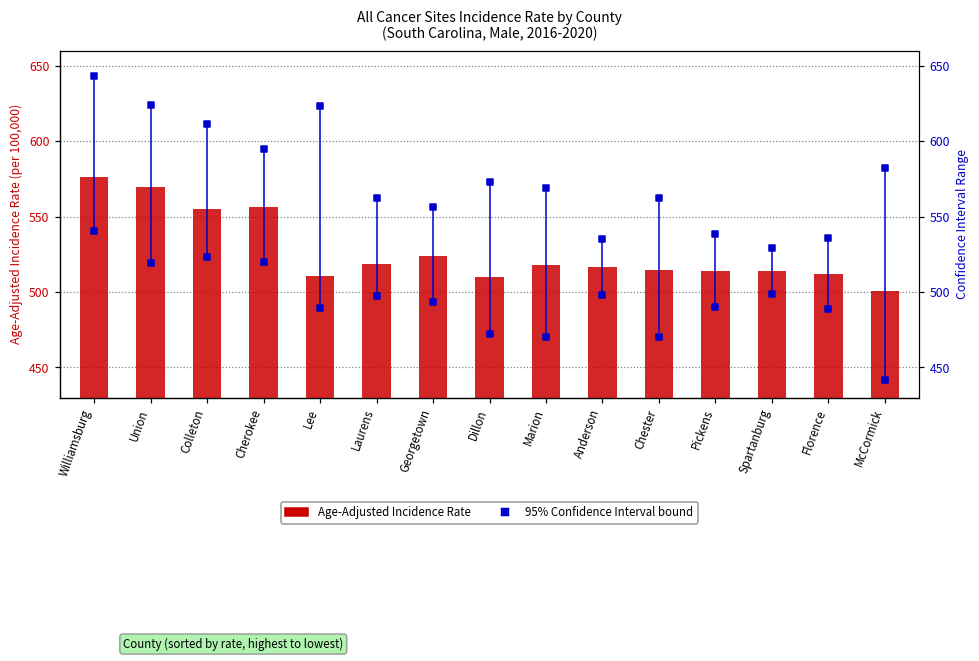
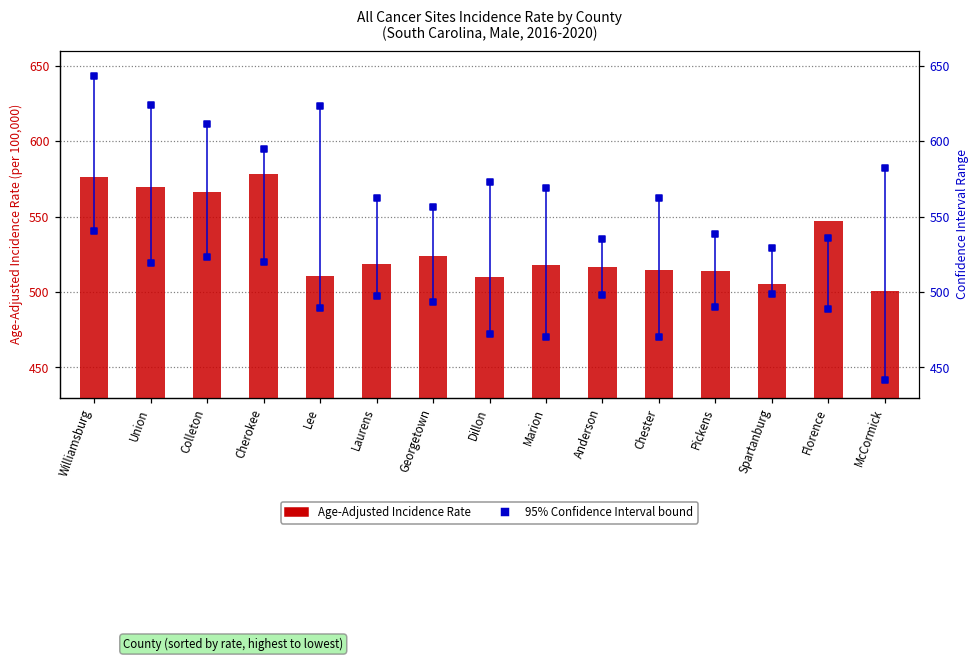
Age-Adjusted Incidence Rate, Colleton: 555 -> 566
Age-Adjusted Incidence Rate, Cherokee: 556 -> 578
Age-Adjusted Incidence Rate, Spartanburg: 514 -> 505
Age-Adjusted Incidence Rate, Florence: 512 -> 547
